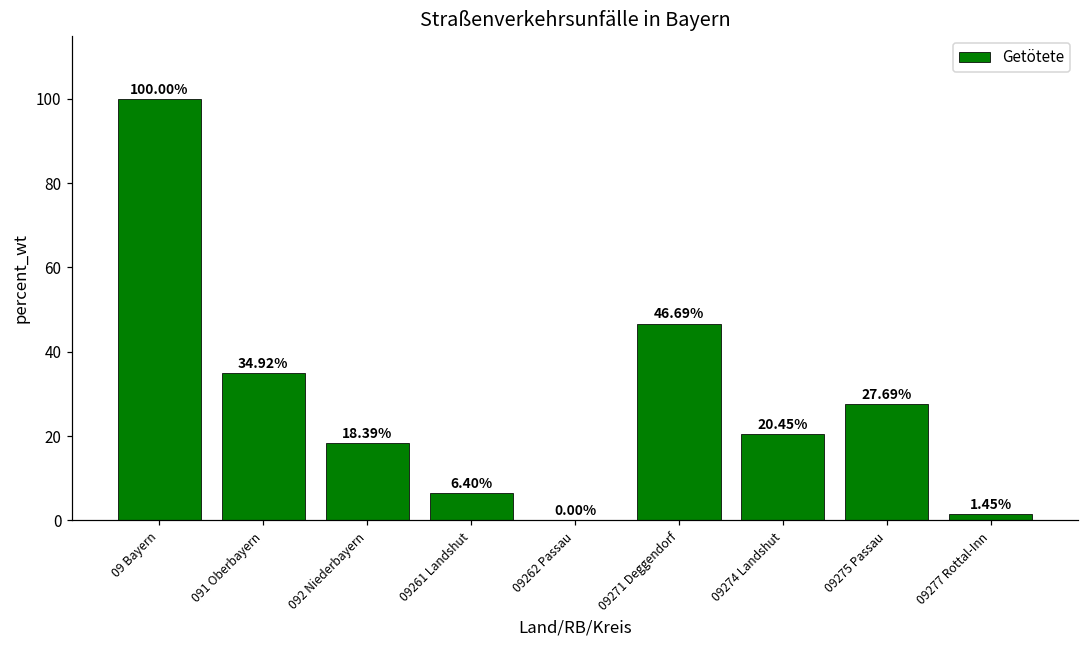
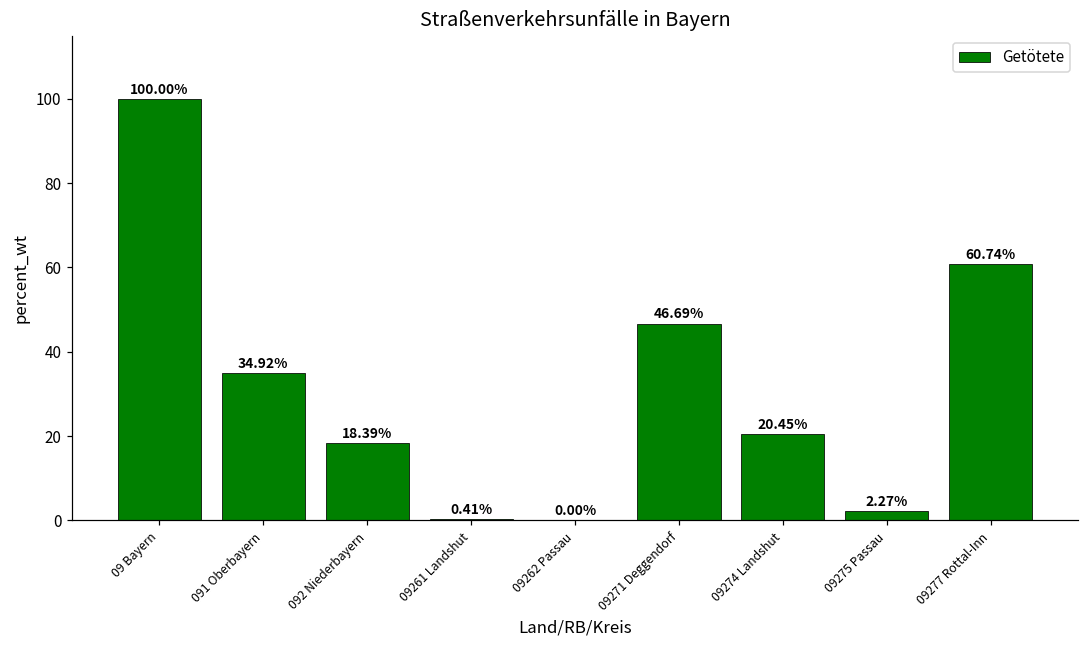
09261 Landshut: 6.40% -> 0.41%
09275 Passau: 27.69% -> 2.27%
09277 Rottal-Inn: 1.45% -> 60.74%
